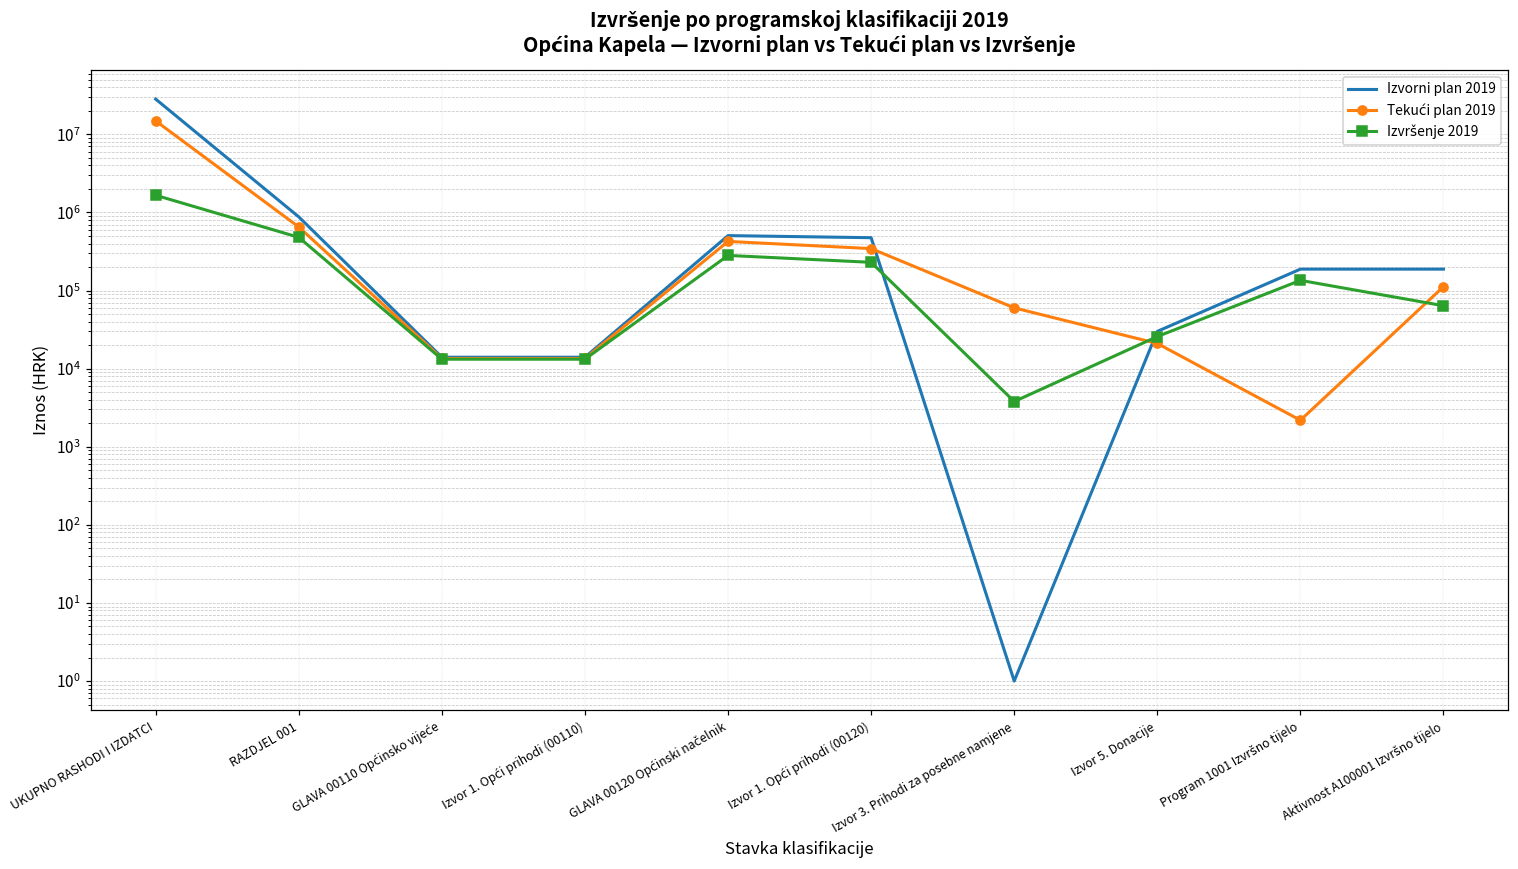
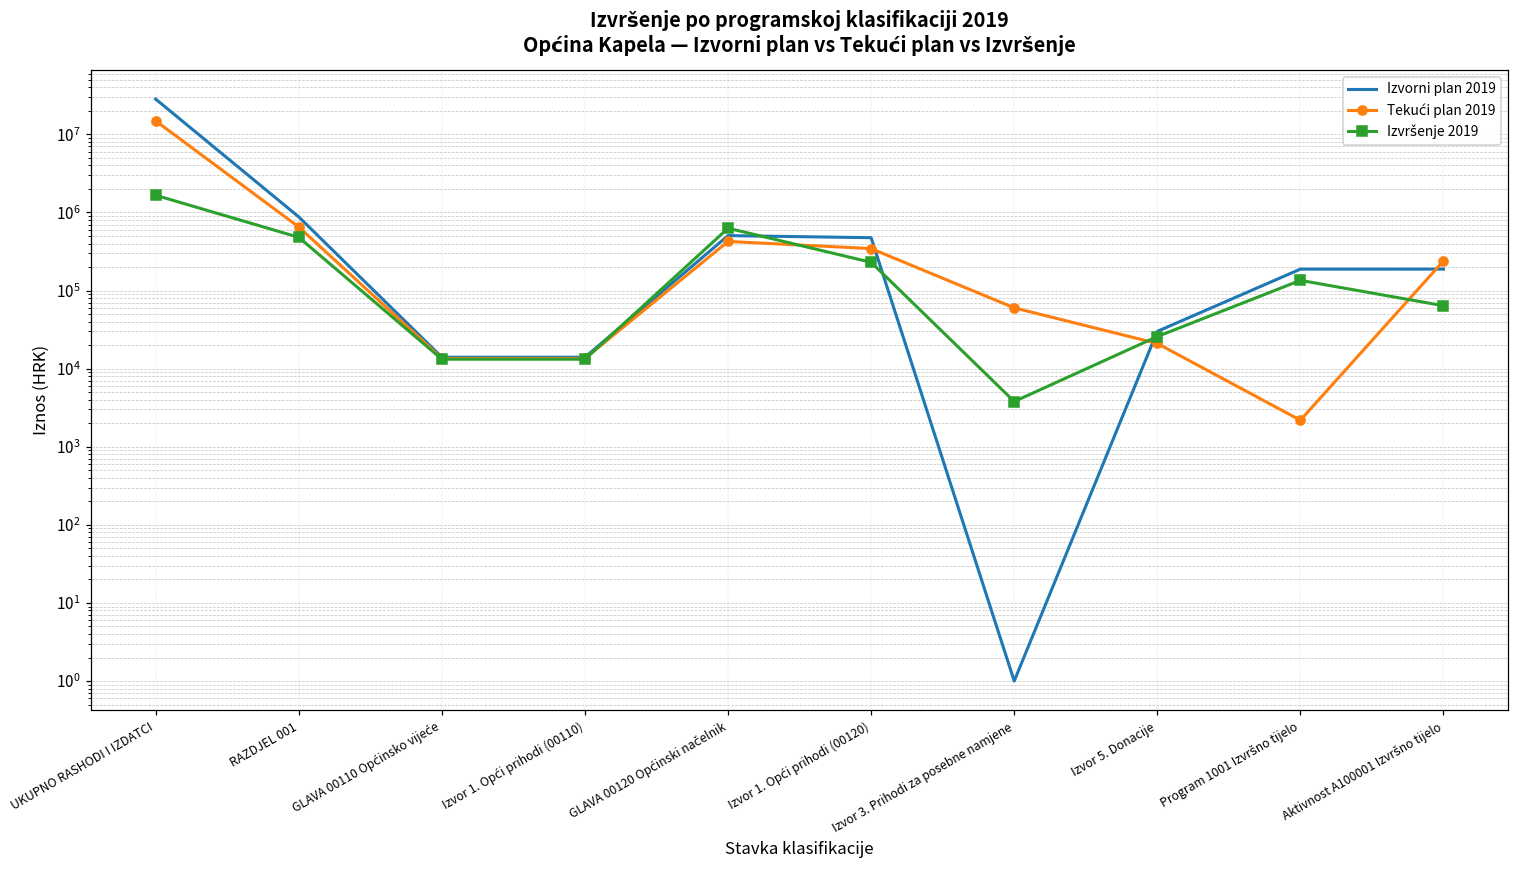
Izvršenje 2019, GLAVA 00120 Općinski načelnik: 280000 -> 600000
Tekući plan 2019, Aktivnost A100001 Izvršno tijelo: 110000 -> 240000
